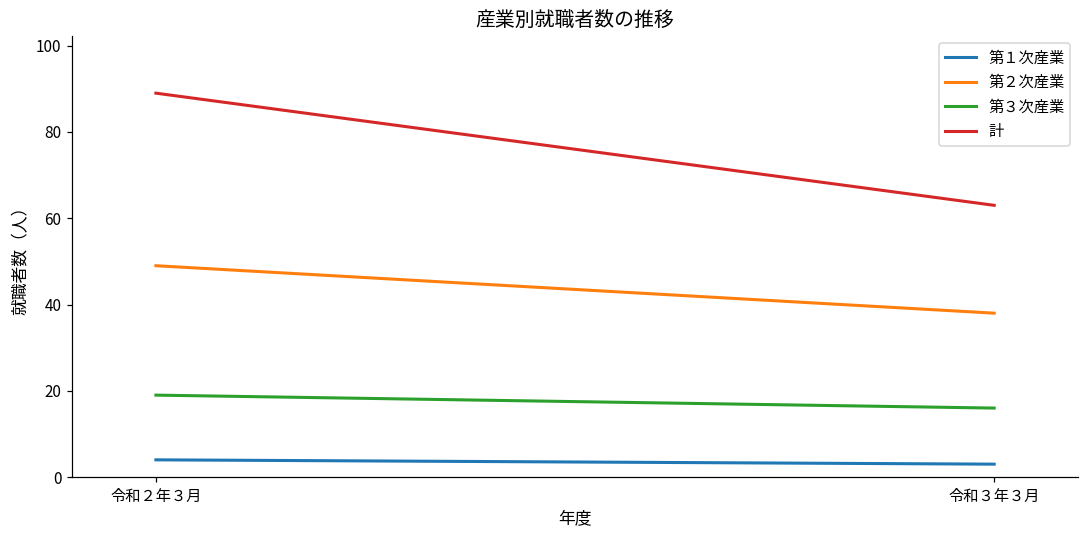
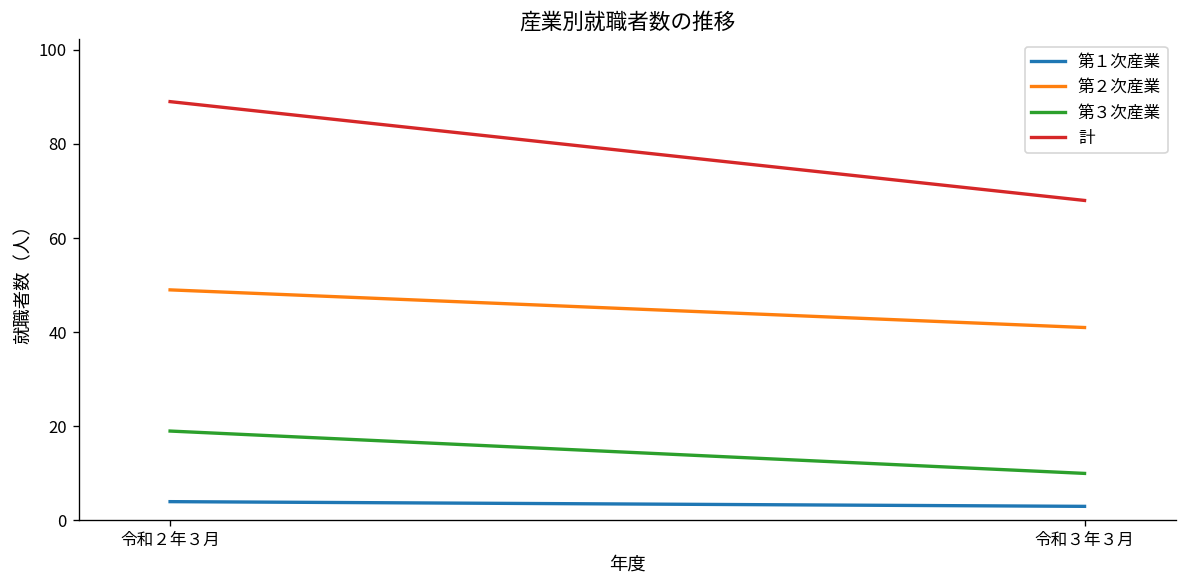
第２次産業, 令和３年３月: 38 -> 41
第３次産業, 令和３年３月: 16 -> 10
計, 令和３年３月: 63 -> 68
